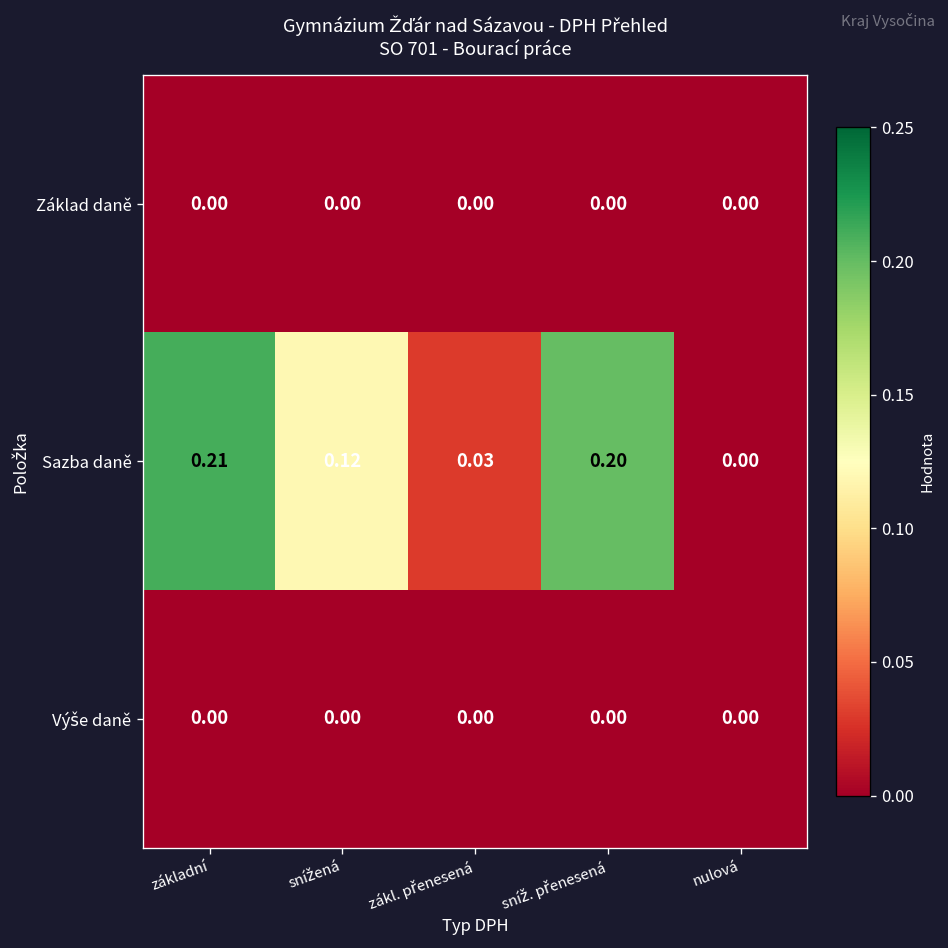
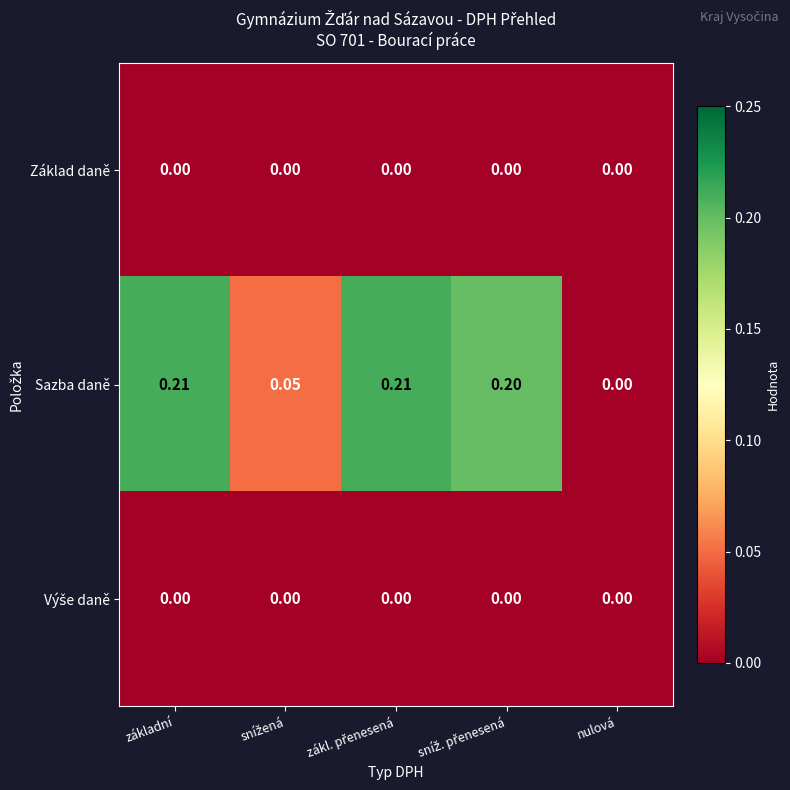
Sazba daně, snížená: 0.12 -> 0.05
Sazba daně, zákl. přenesená: 0.03 -> 0.21
